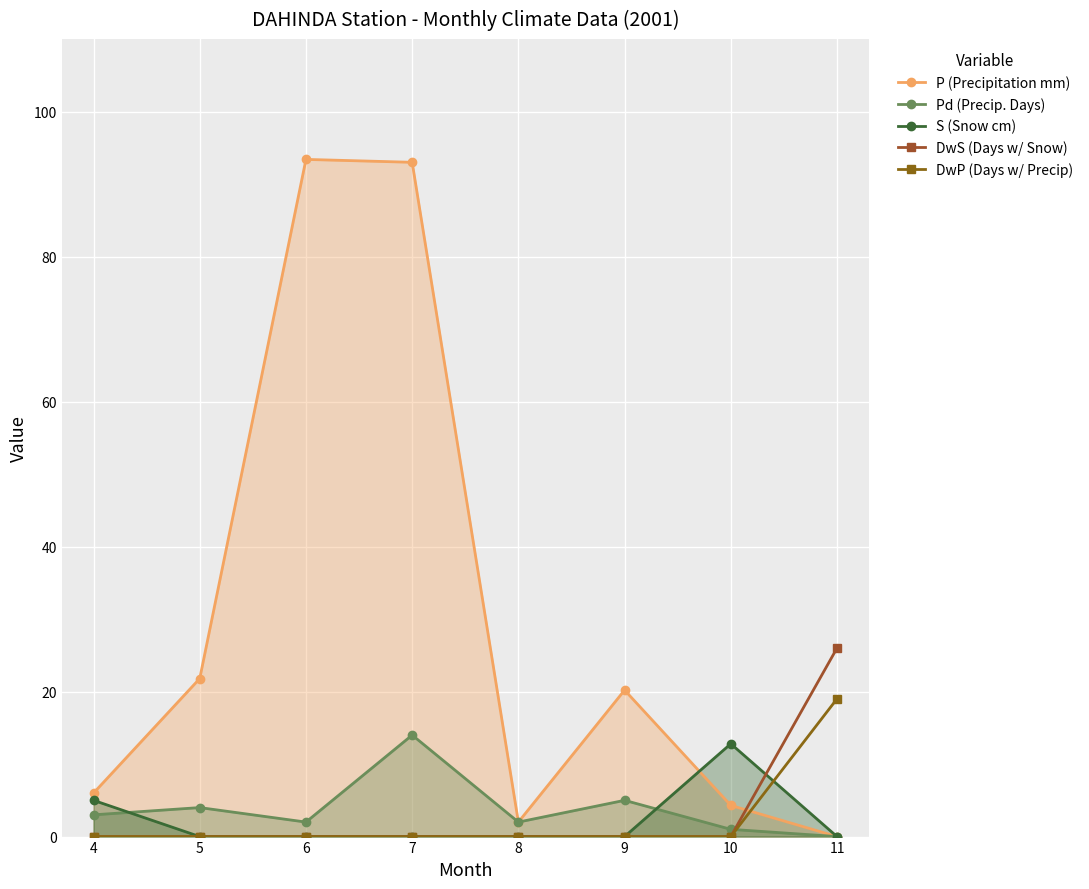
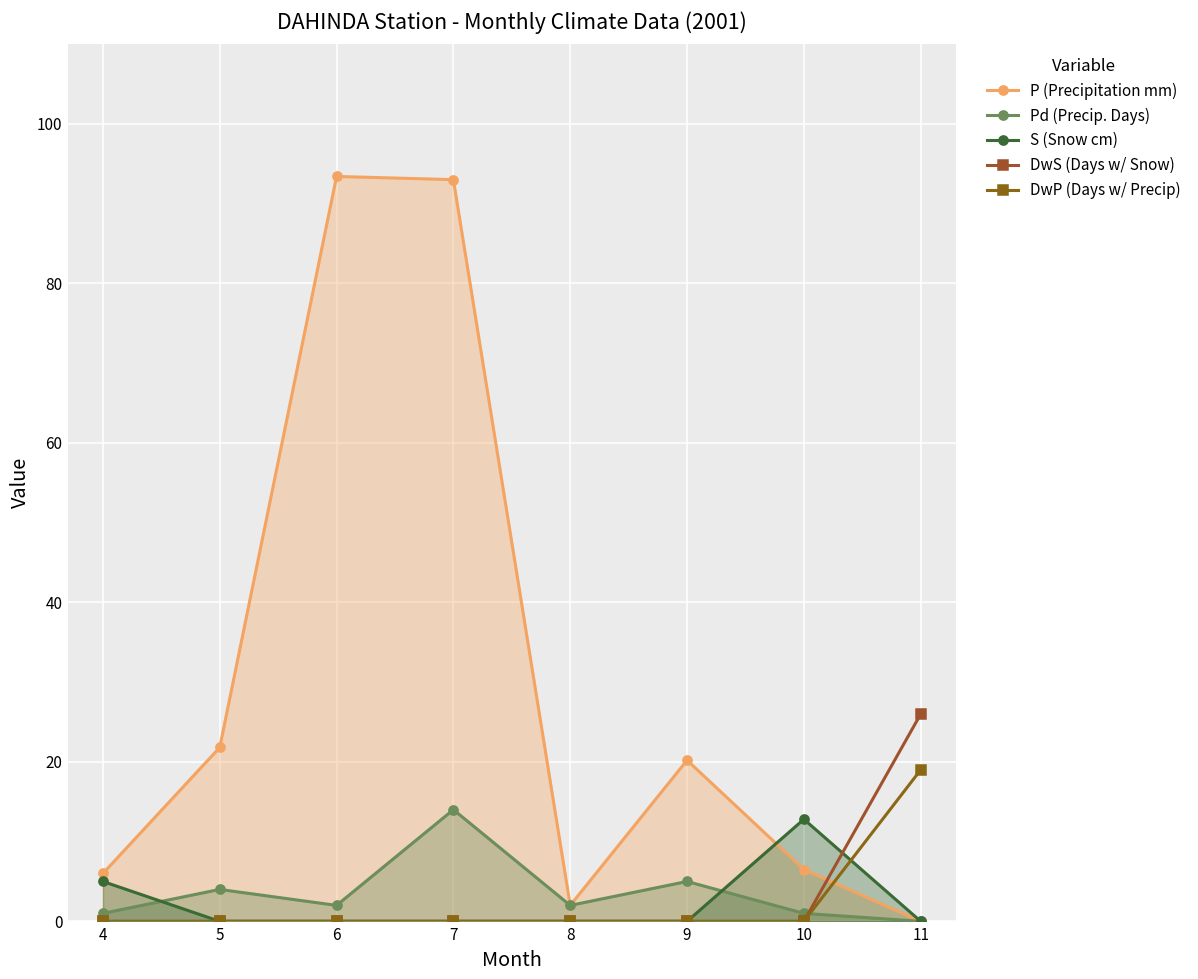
Pd (Precip. Days), 4: 3 -> 1
P (Precipitation mm), 10: 4 -> 7
